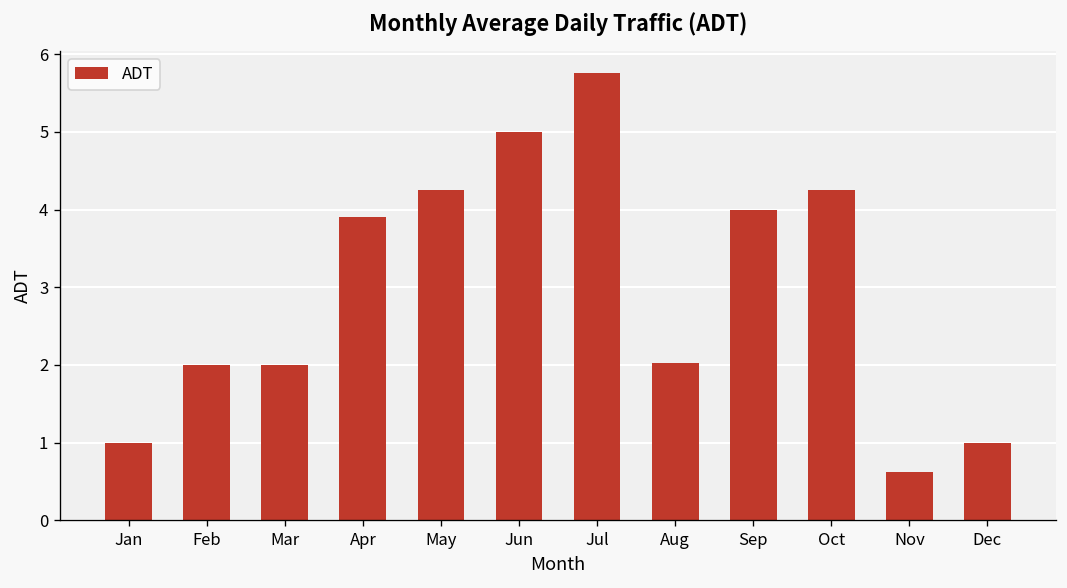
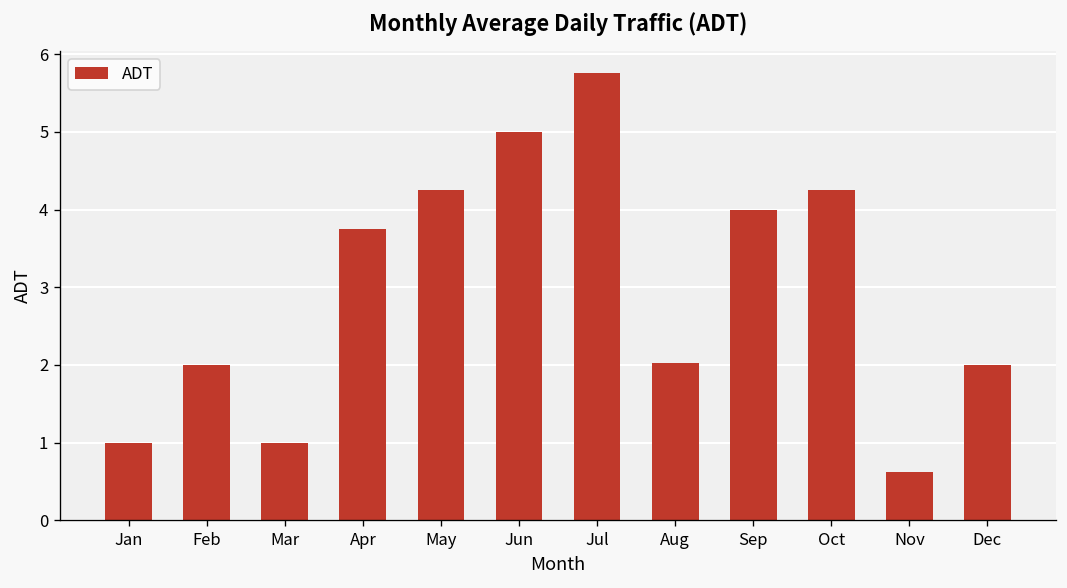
Mar: 2 -> 1
Apr: 3.9 -> 3.8
Dec: 1 -> 2
